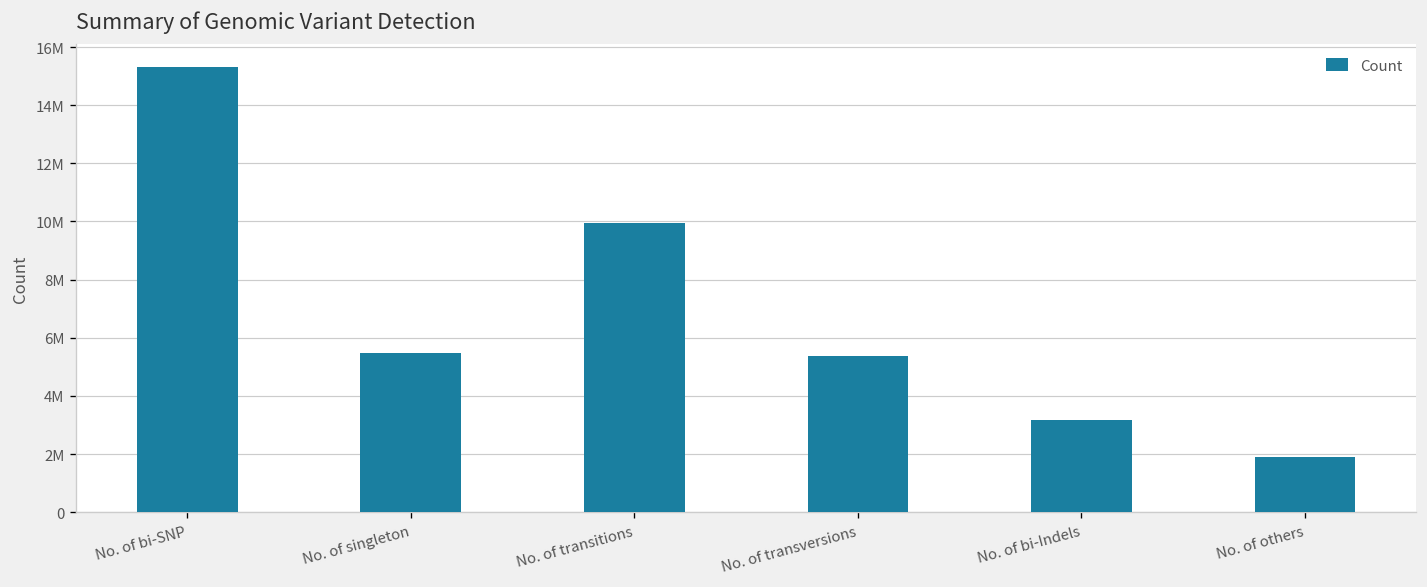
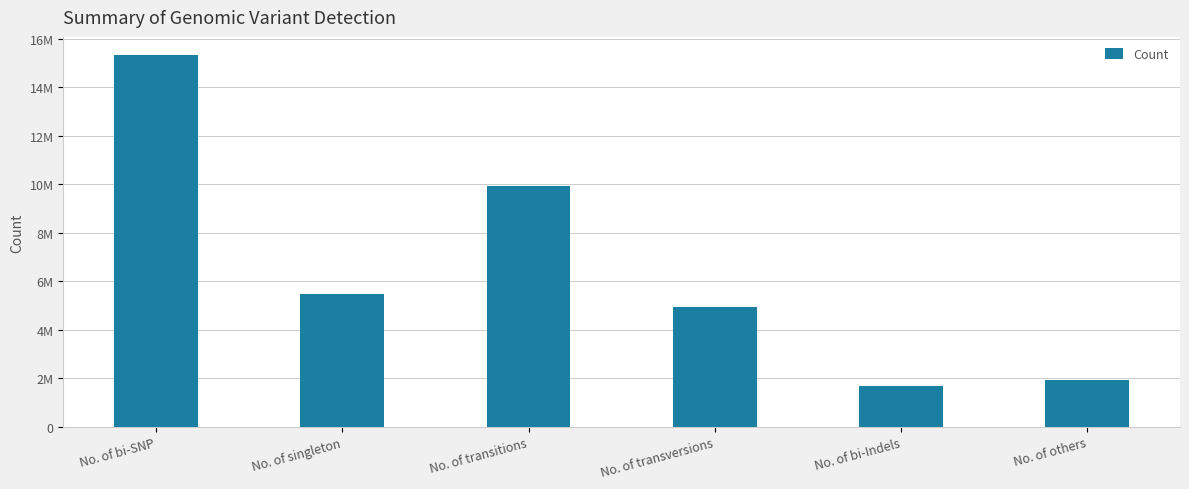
No. of transversions: 5400000 -> 4900000
No. of bi-Indels: 3200000 -> 1700000
